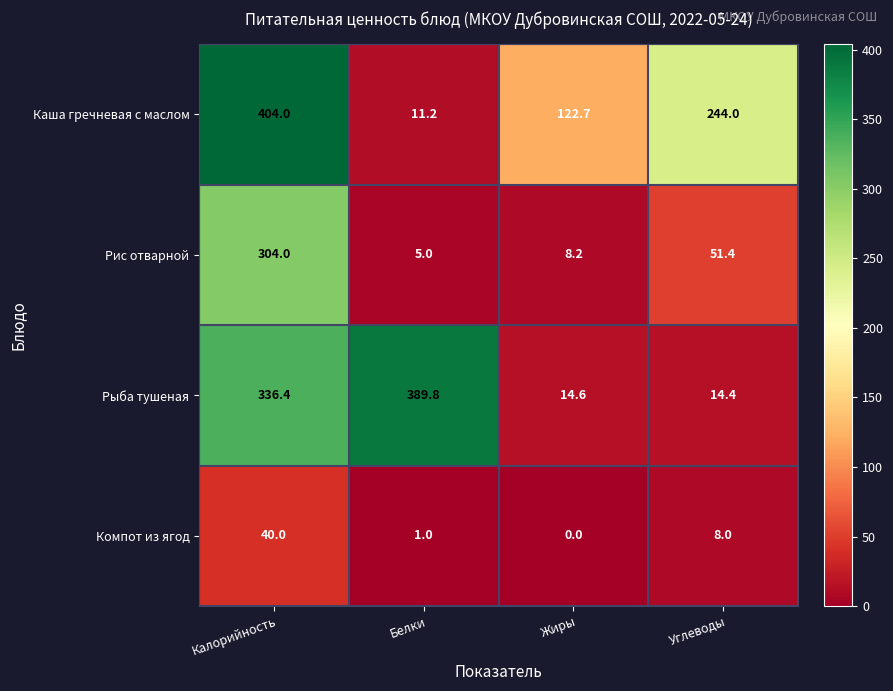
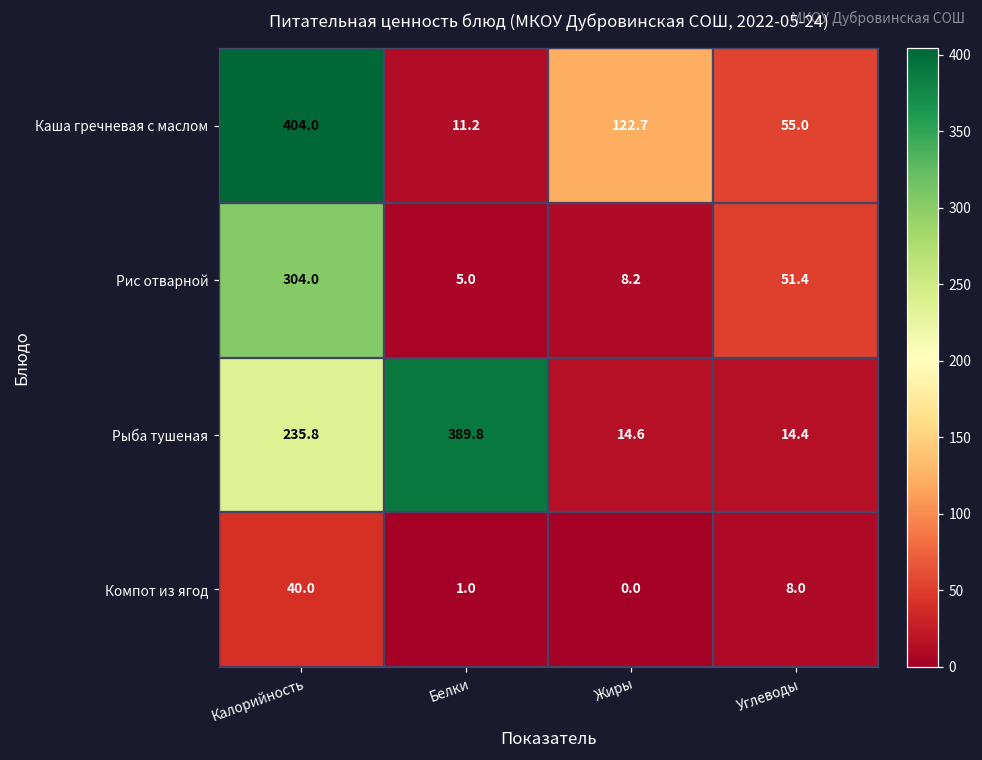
Каша гречневая с маслом, Углеводы: 244.0 -> 55.0
Рыба тушеная, Калорийность: 336.4 -> 235.8
